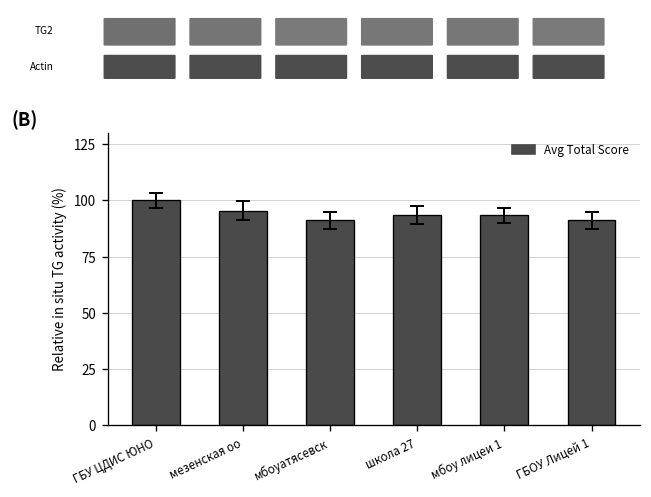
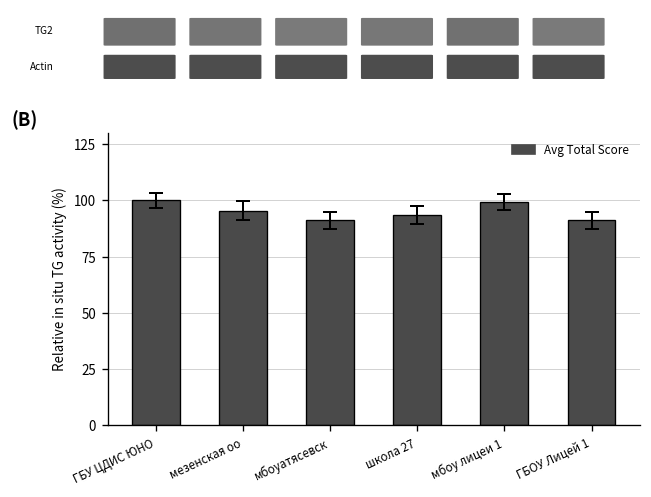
Avg Total Score, мбоу лицеи 1: 93 -> 99
